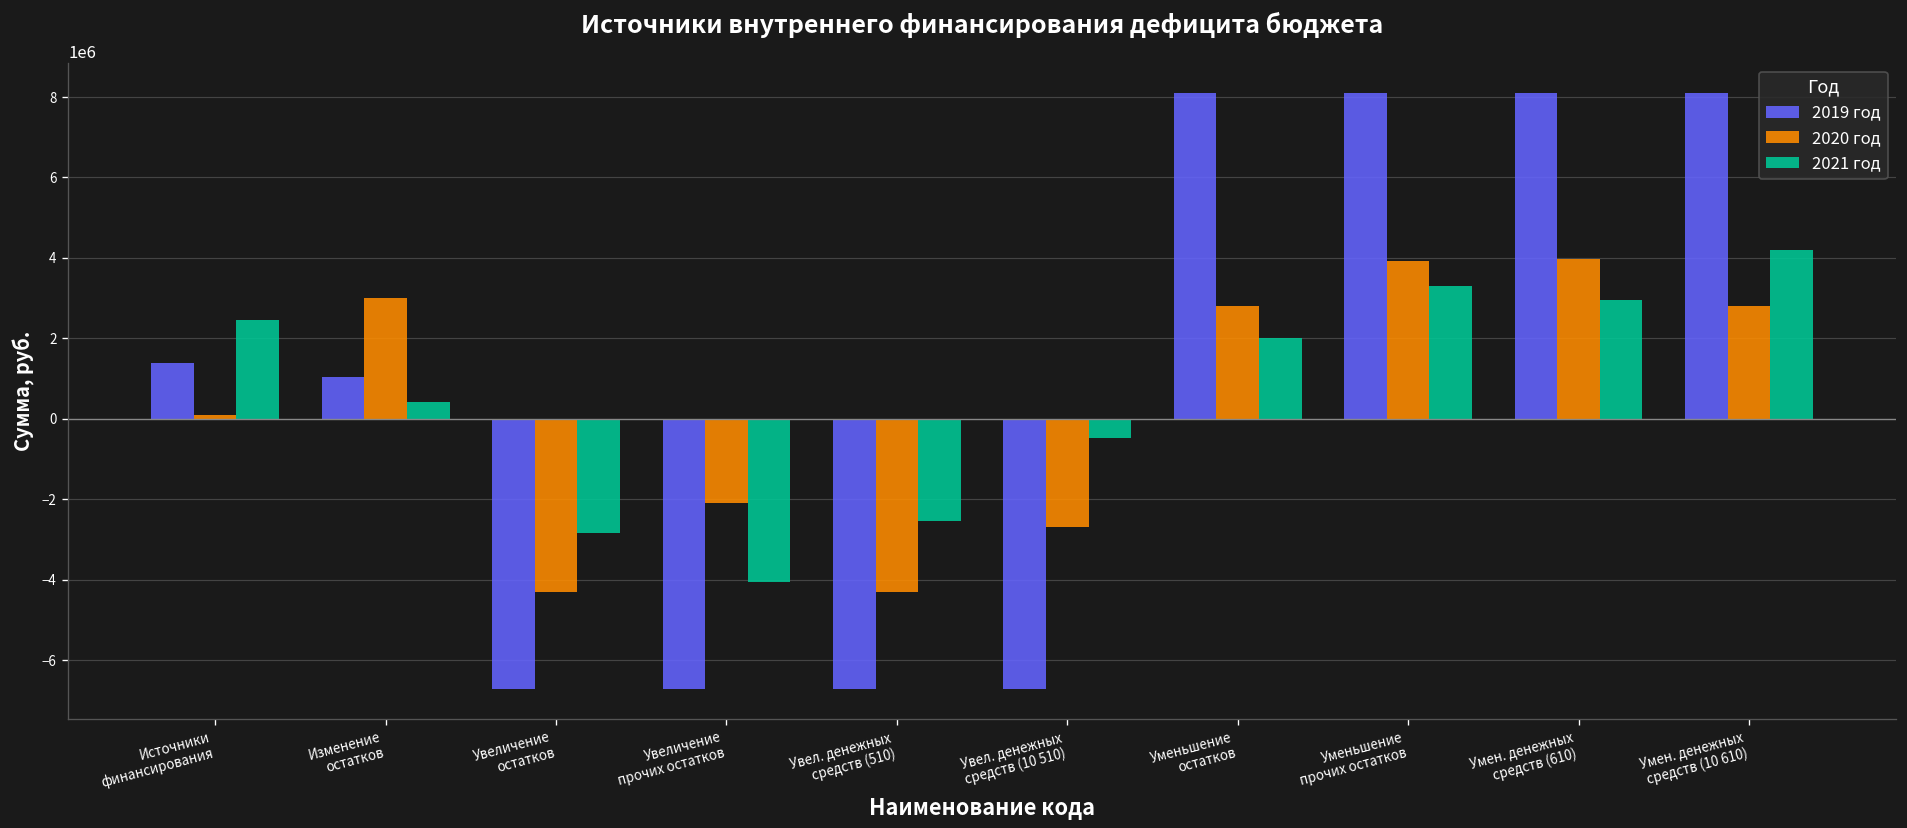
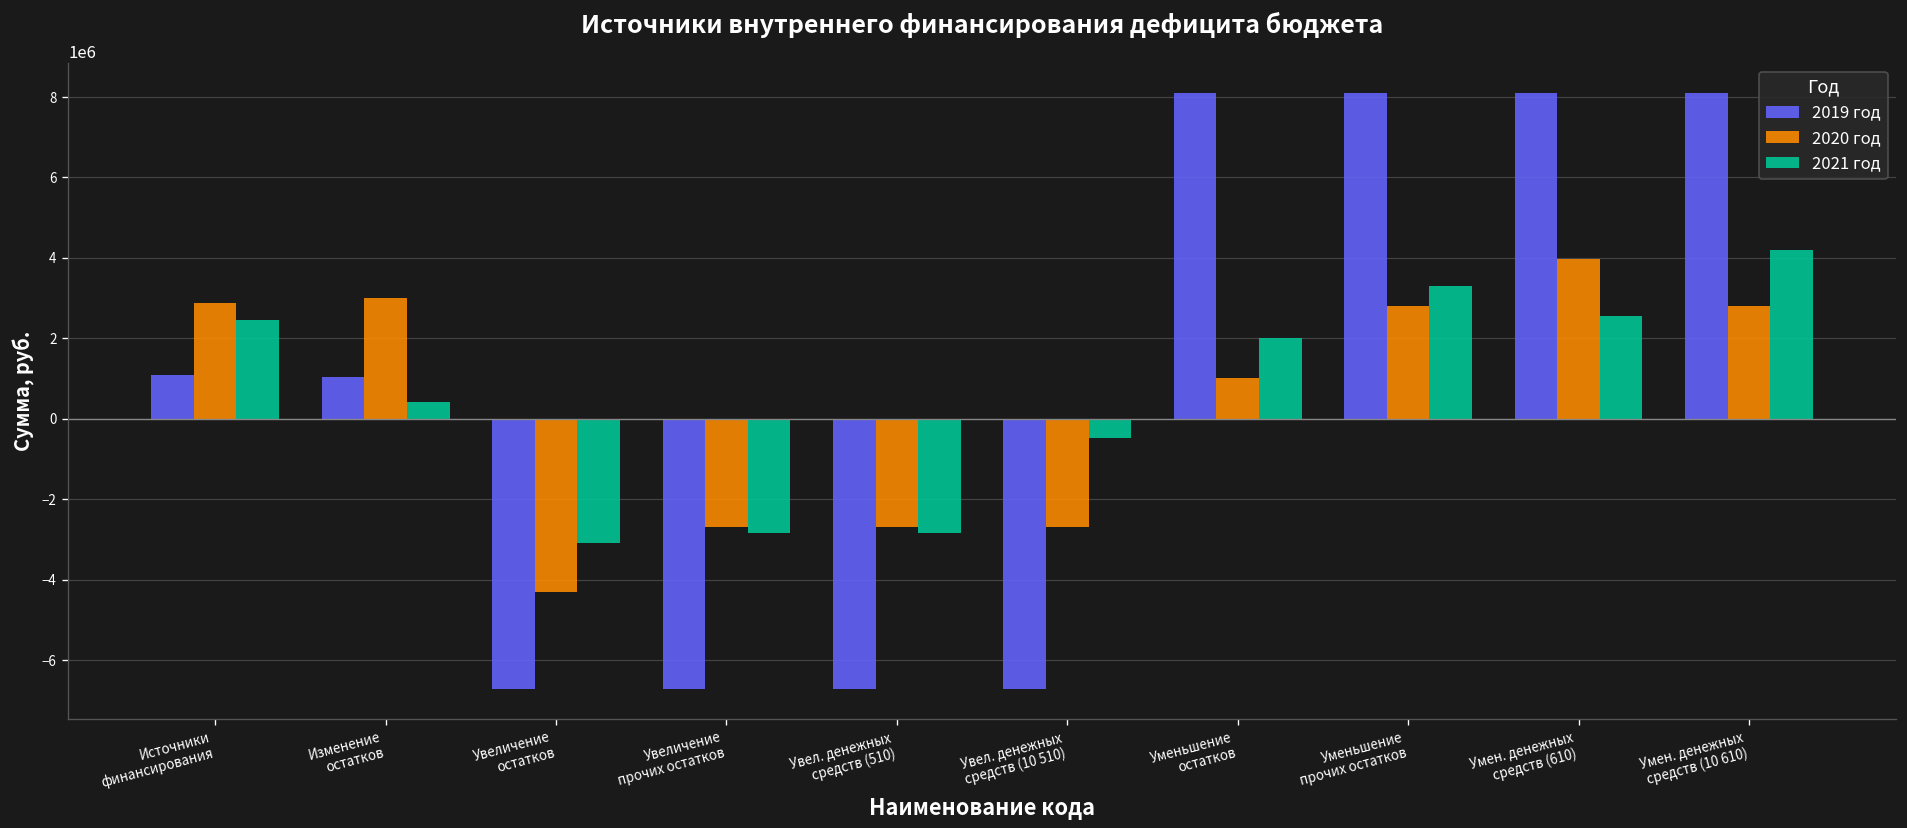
2019 год, Источники финансирования: 1400000 -> 1100000
2020 год, Источники финансирования: 100000 -> 2900000
2021 год, Увеличение остатков: -2800000 -> -3100000
2020 год, Увеличение прочих остатков: -2100000 -> -2700000
2021 год, Увеличение прочих остатков: -4100000 -> -2800000
2020 год, Увел. денежных средств (510): -4300000 -> -2700000
2021 год, Увел. денежных средств (510): -2500000 -> -2800000
2020 год, Уменьшение остатков: 2800000 -> 1000000
2020 год, Уменьшение прочих остатков: 3900000 -> 2800000
2021 год, Умен. денежных средств (610): 2900000 -> 2600000
